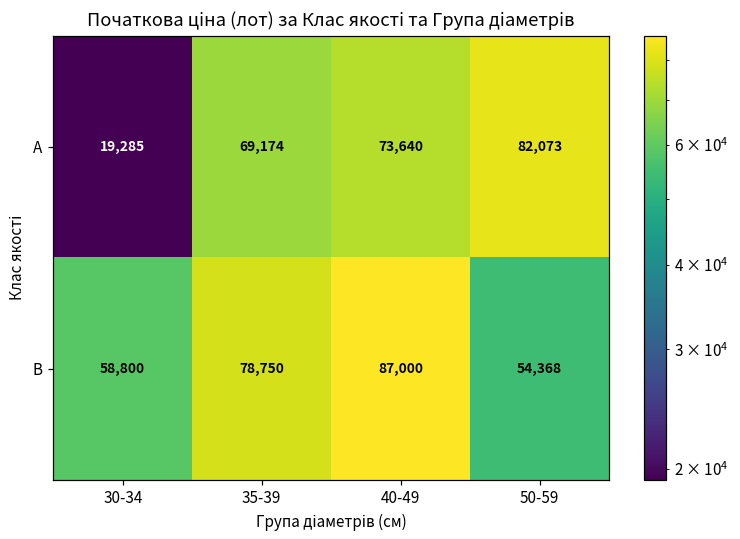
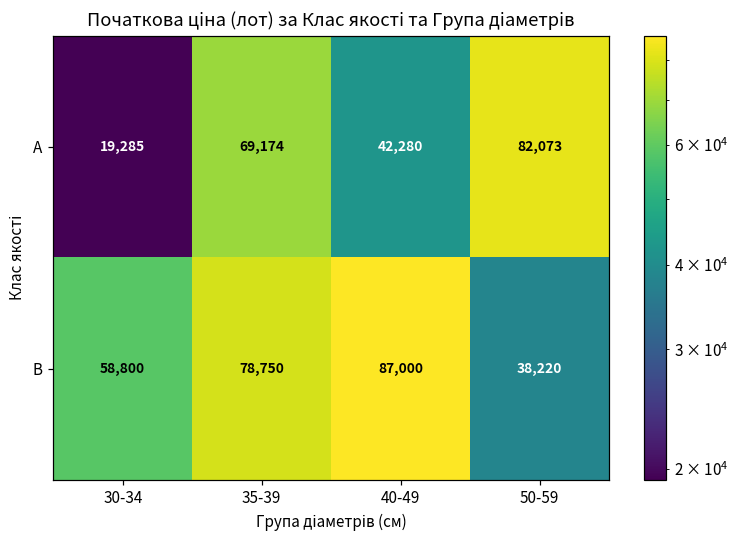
А, 40-49: 73,640 -> 42,280
В, 50-59: 54,368 -> 38,220
